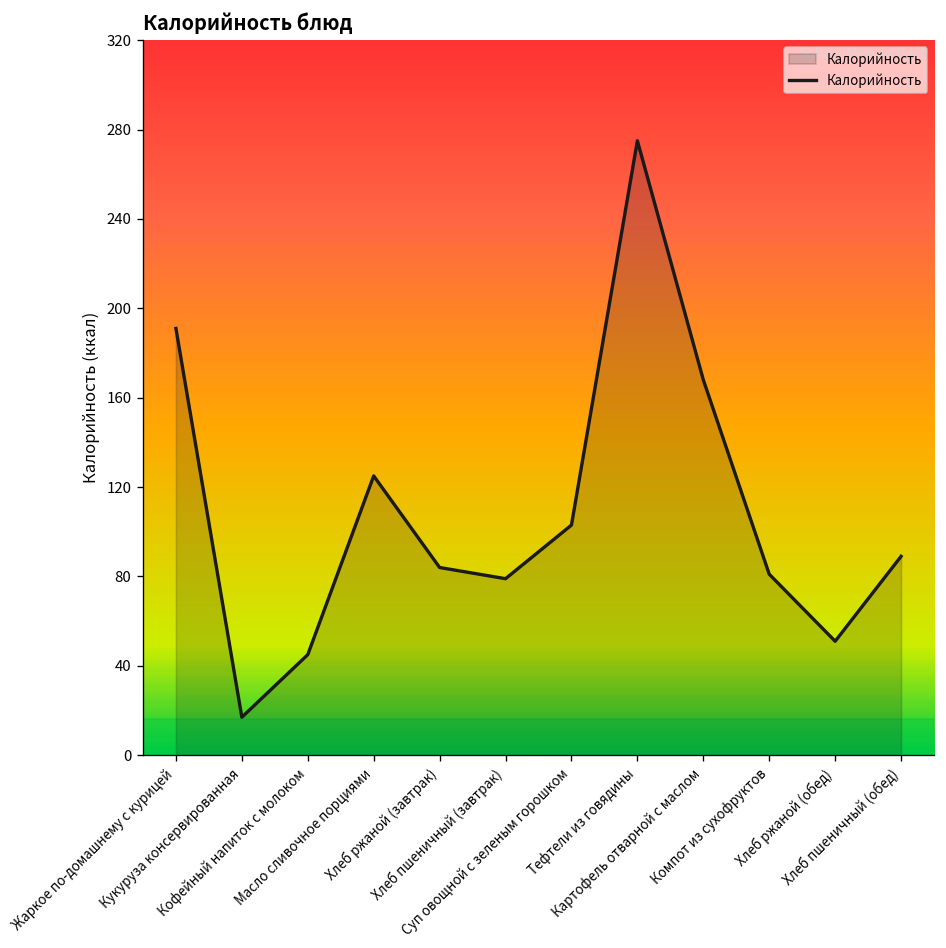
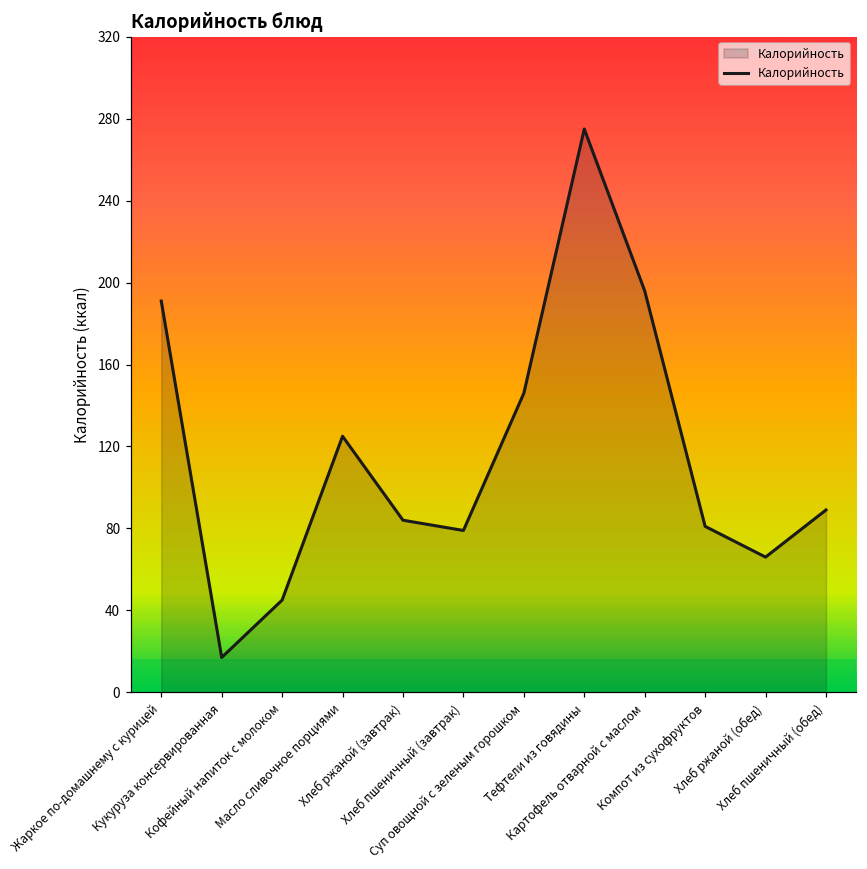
Суп овощной с зеленым горошком: 103 -> 146
Картофель отварной с маслом: 168 -> 196
Хлеб ржаной (обед): 51 -> 66
